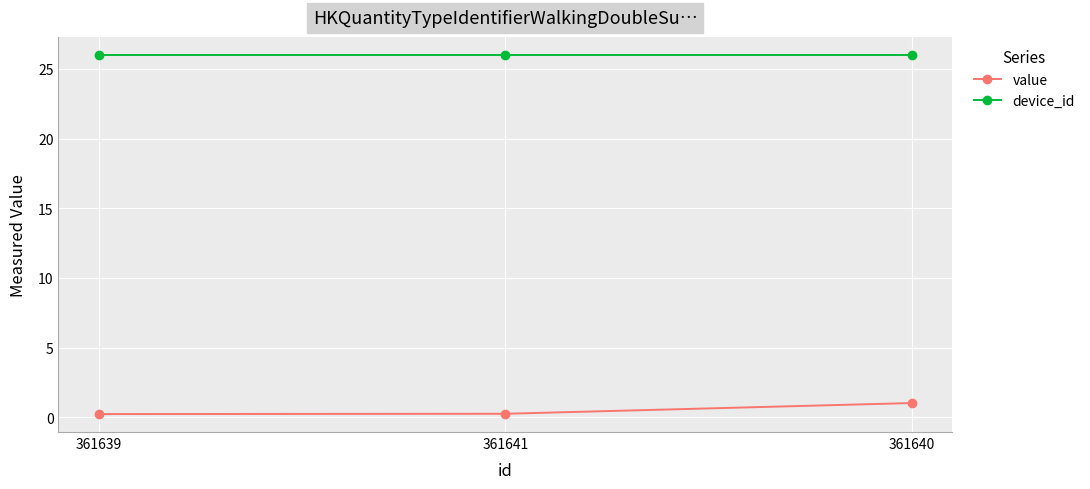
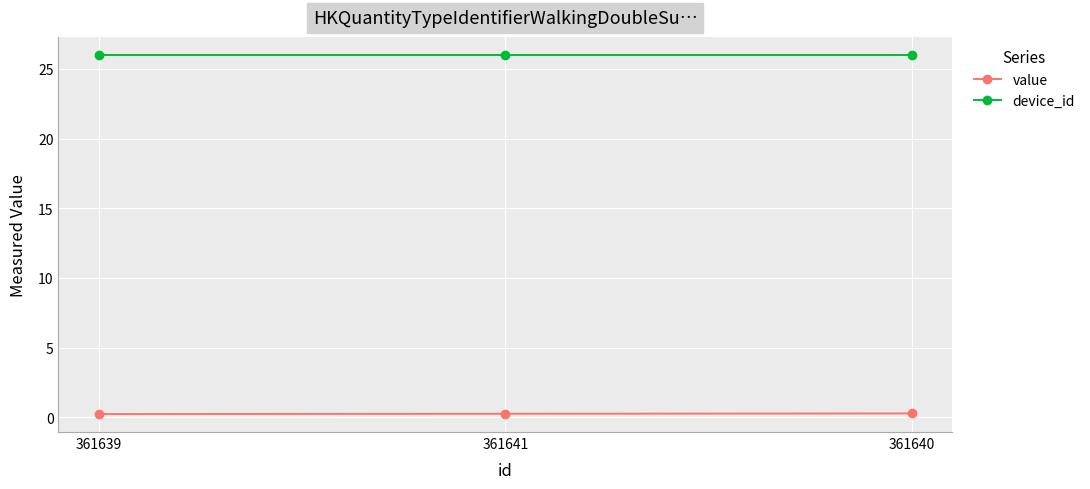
value, 361640: 1.0 -> 0.3
